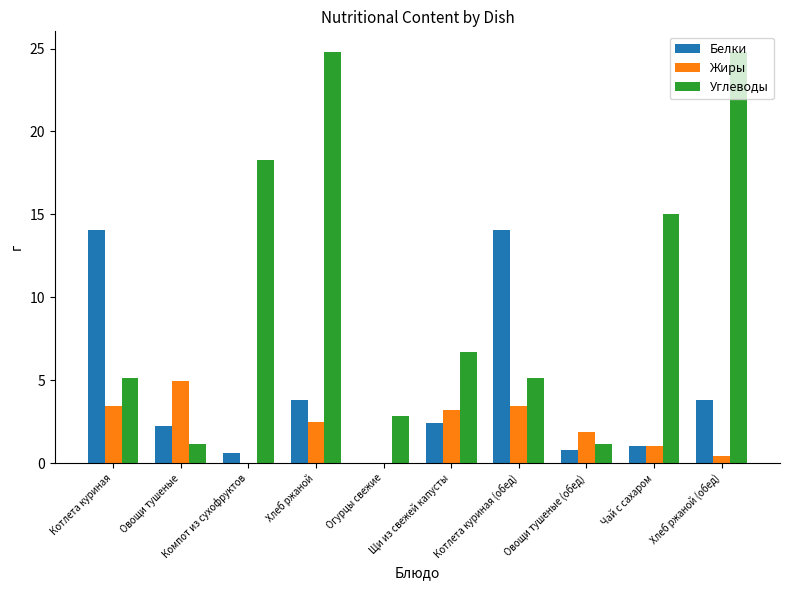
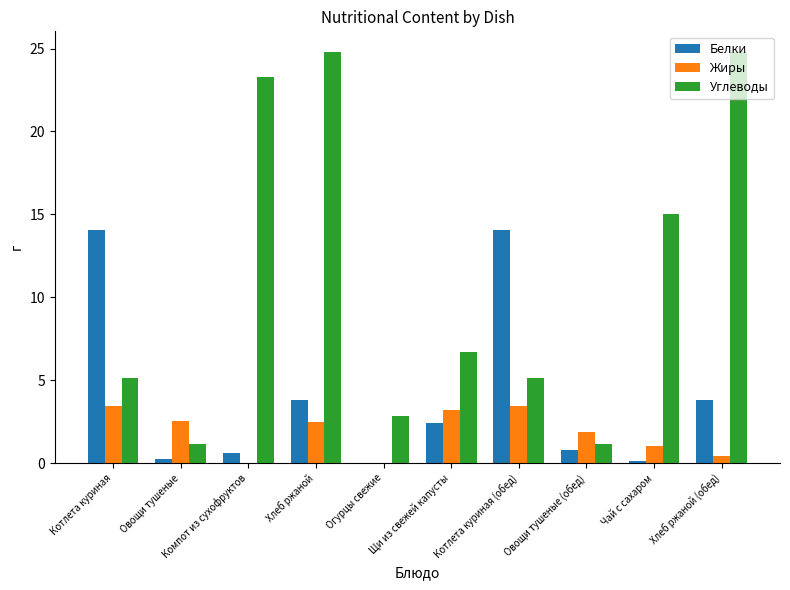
Белки, Овощи тушеные: 2.2 -> 0.3
Жиры, Овощи тушеные: 5.0 -> 2.5
Углеводы, Компот из сухофруктов: 18.3 -> 23.3
Белки, Чай с сахаром: 1.0 -> 0.1
